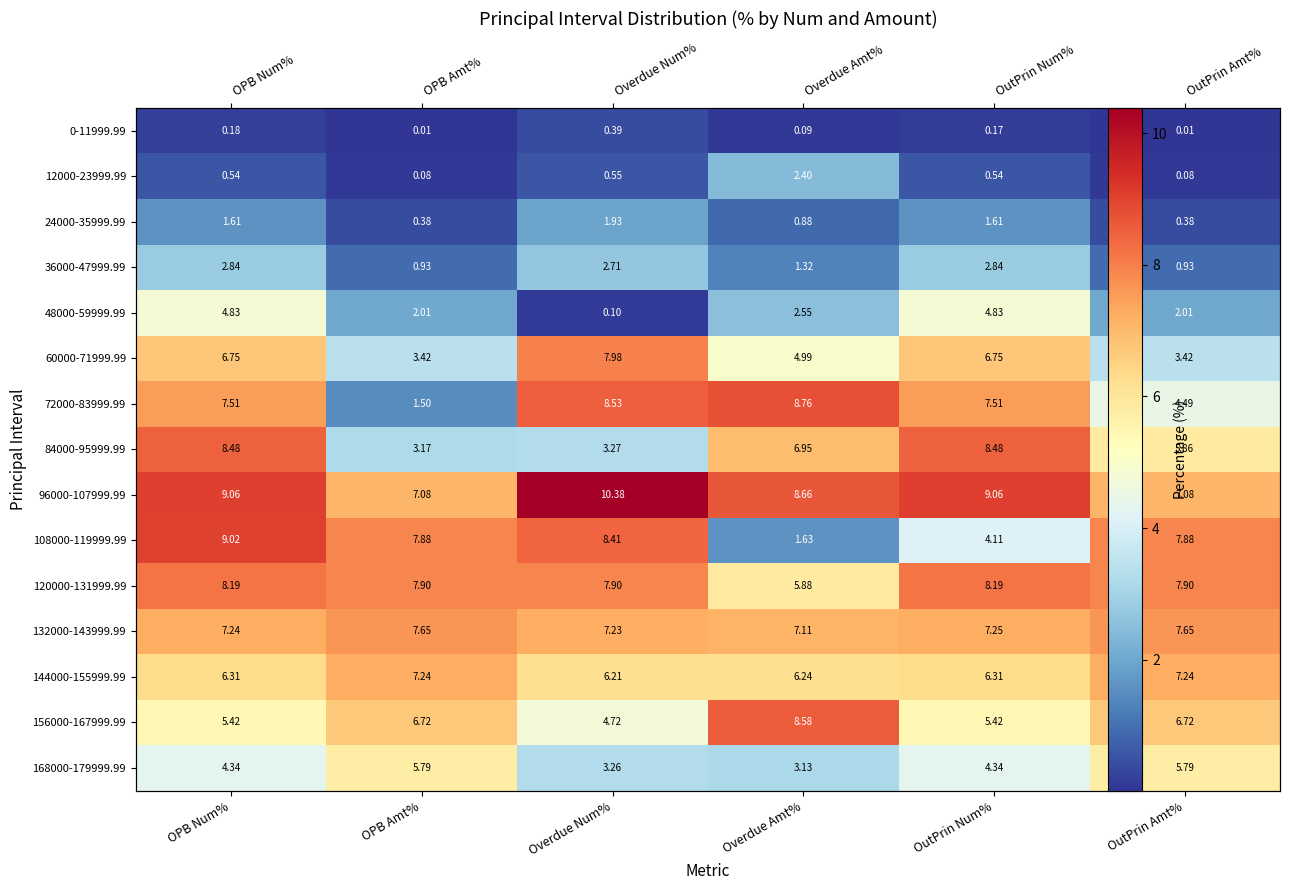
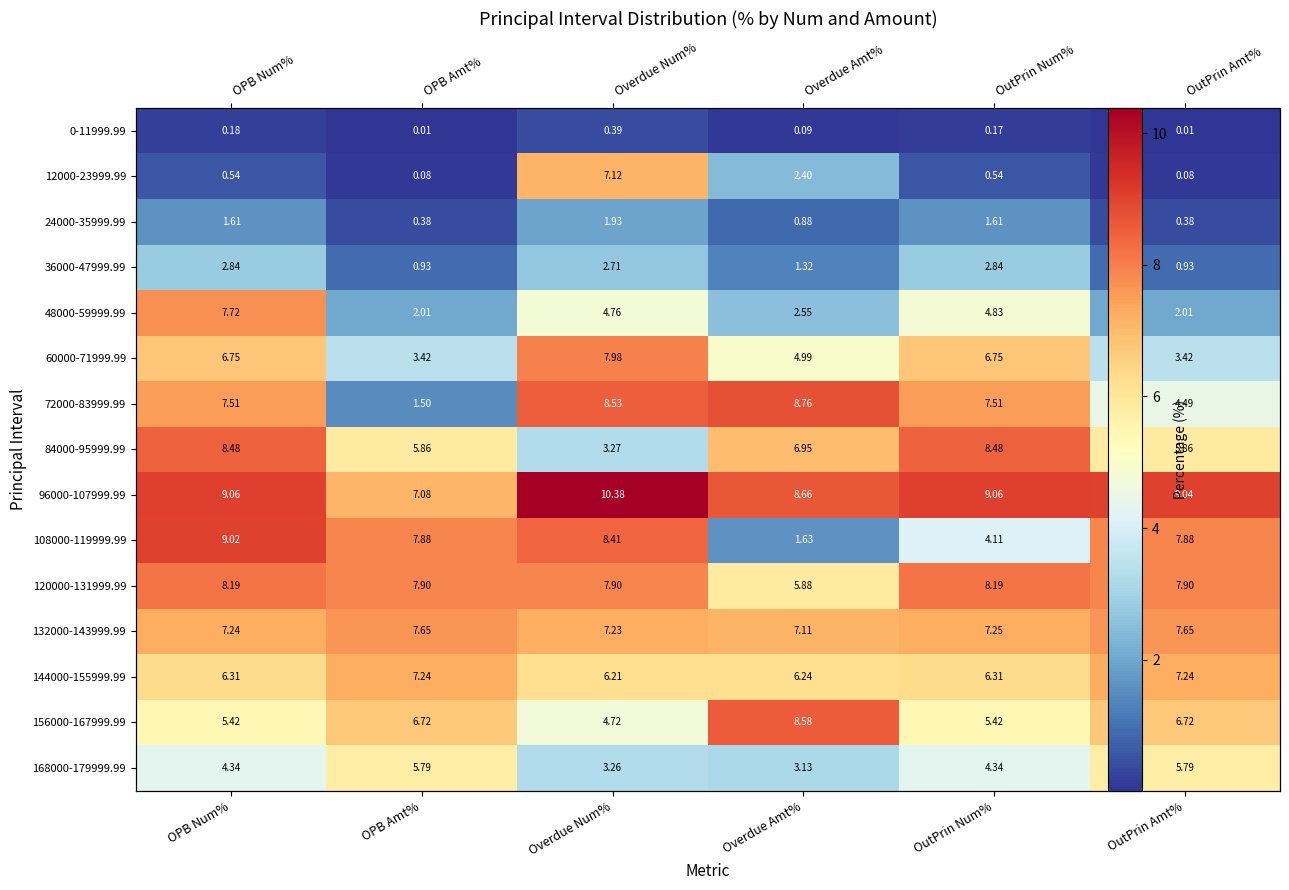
12000-23999.99, Overdue Num%: 0.55 -> 7.12
48000-59999.99, OPB Num%: 4.83 -> 7.72
48000-59999.99, Overdue Num%: 0.10 -> 4.76
84000-95999.99, OPB Amt%: 3.17 -> 5.86
96000-107999.99, OutPrin Amt%: 7.08 -> 9.04
